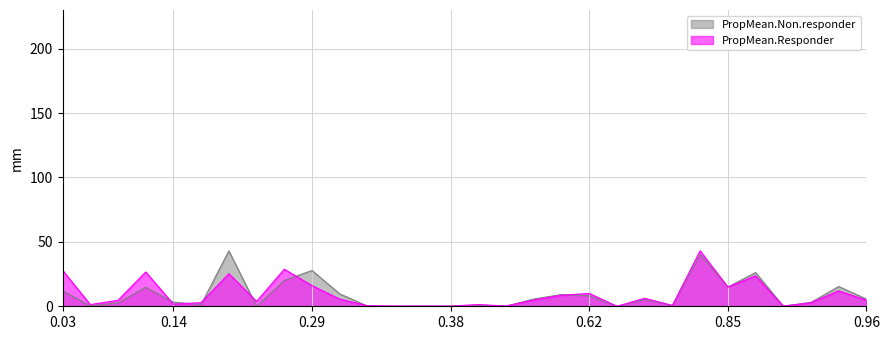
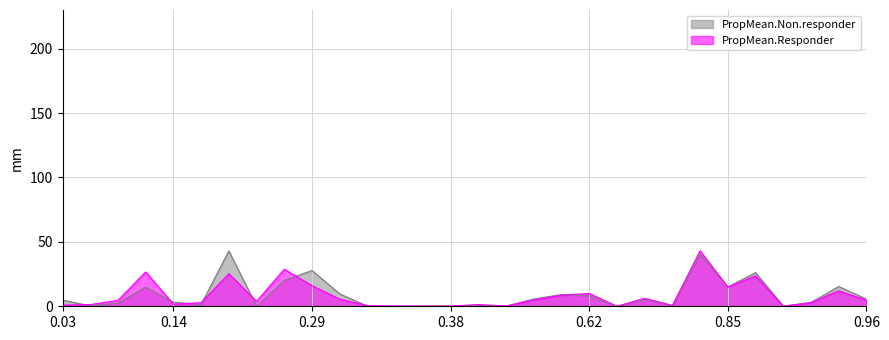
PropMean.Non.responder, 0.03: 12 -> 5
PropMean.Responder, 0.03: 28 -> 1
